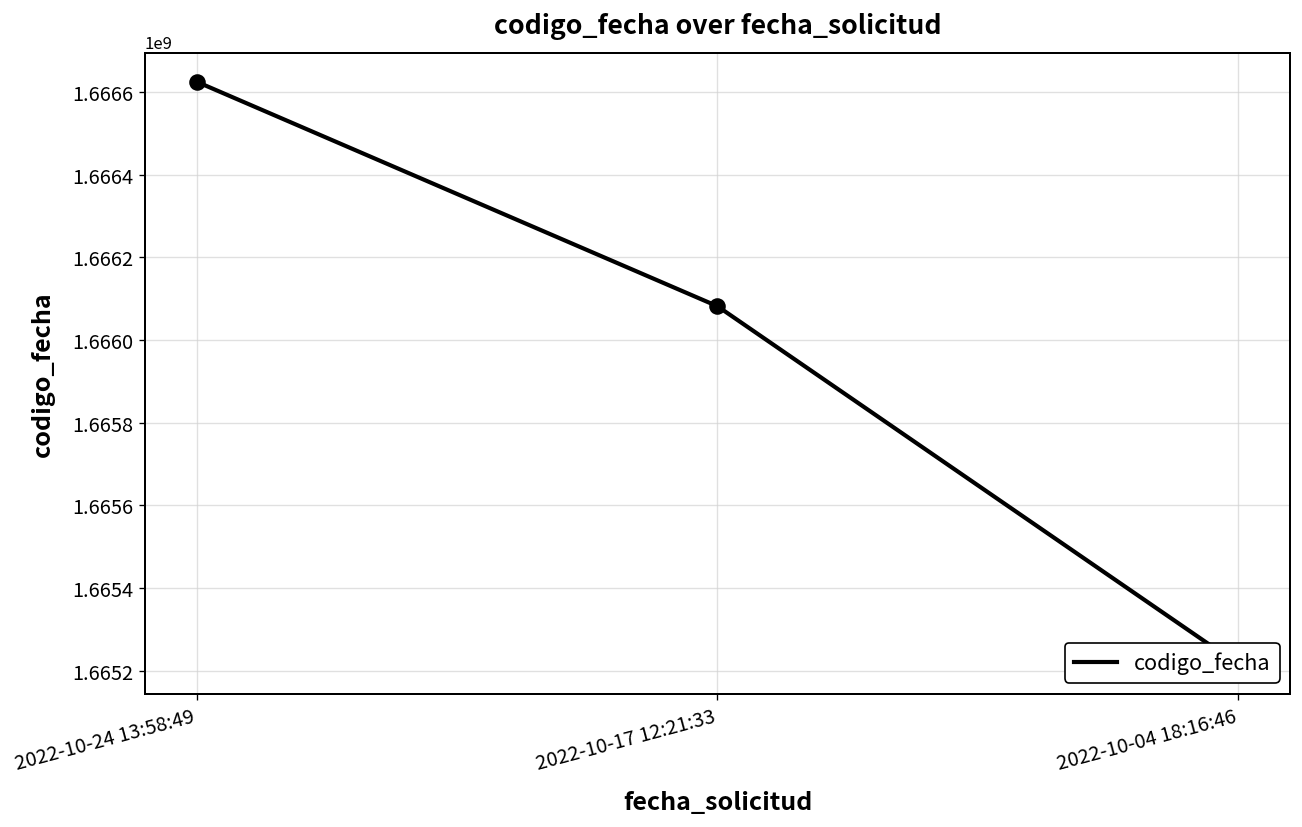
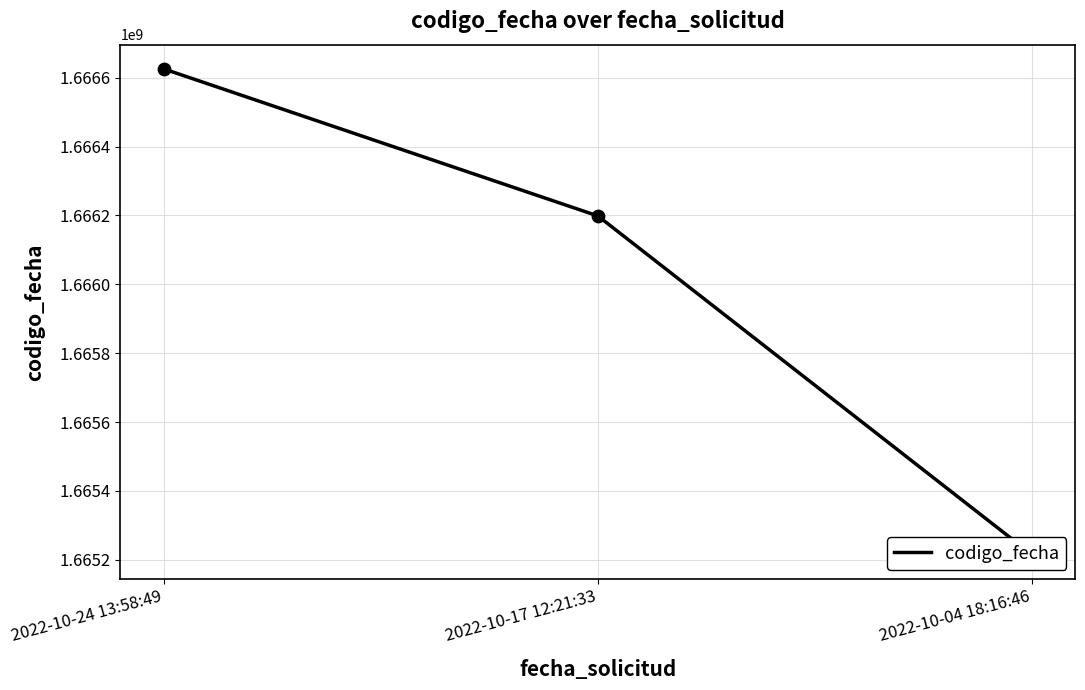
2022-10-17 12:21:33: 1666080000 -> 1666200000
